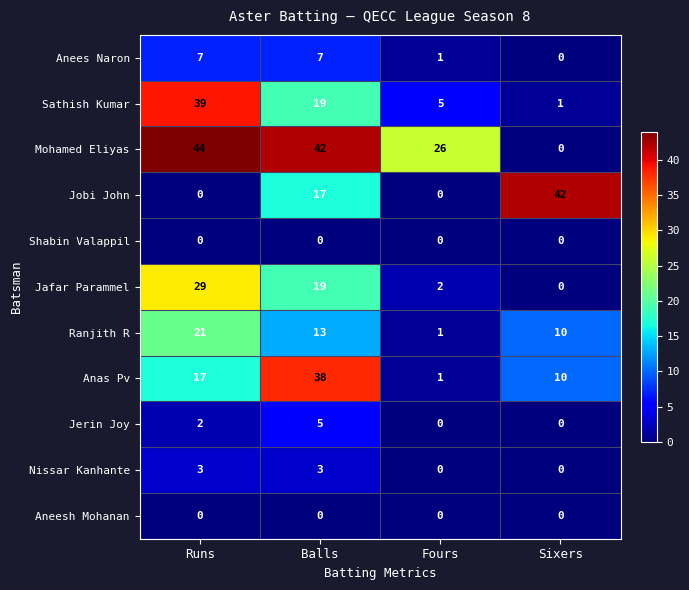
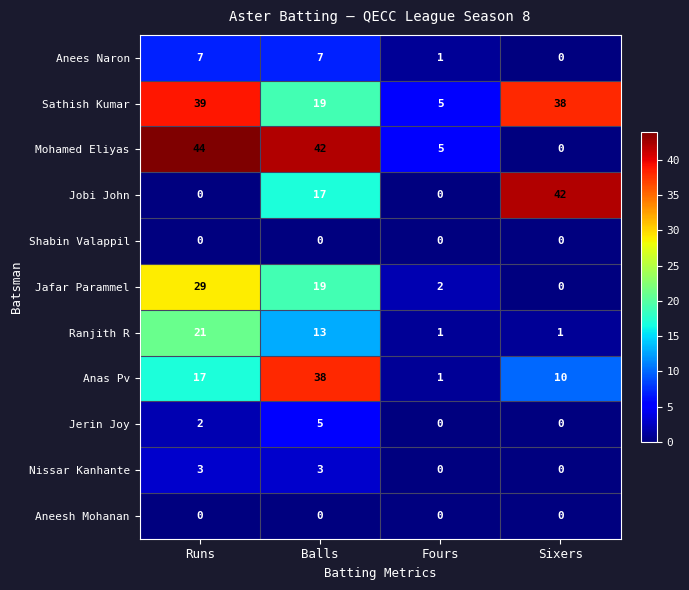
Sathish Kumar, Sixers: 1 -> 38
Mohamed Eliyas, Fours: 26 -> 5
Ranjith R, Sixers: 10 -> 1
